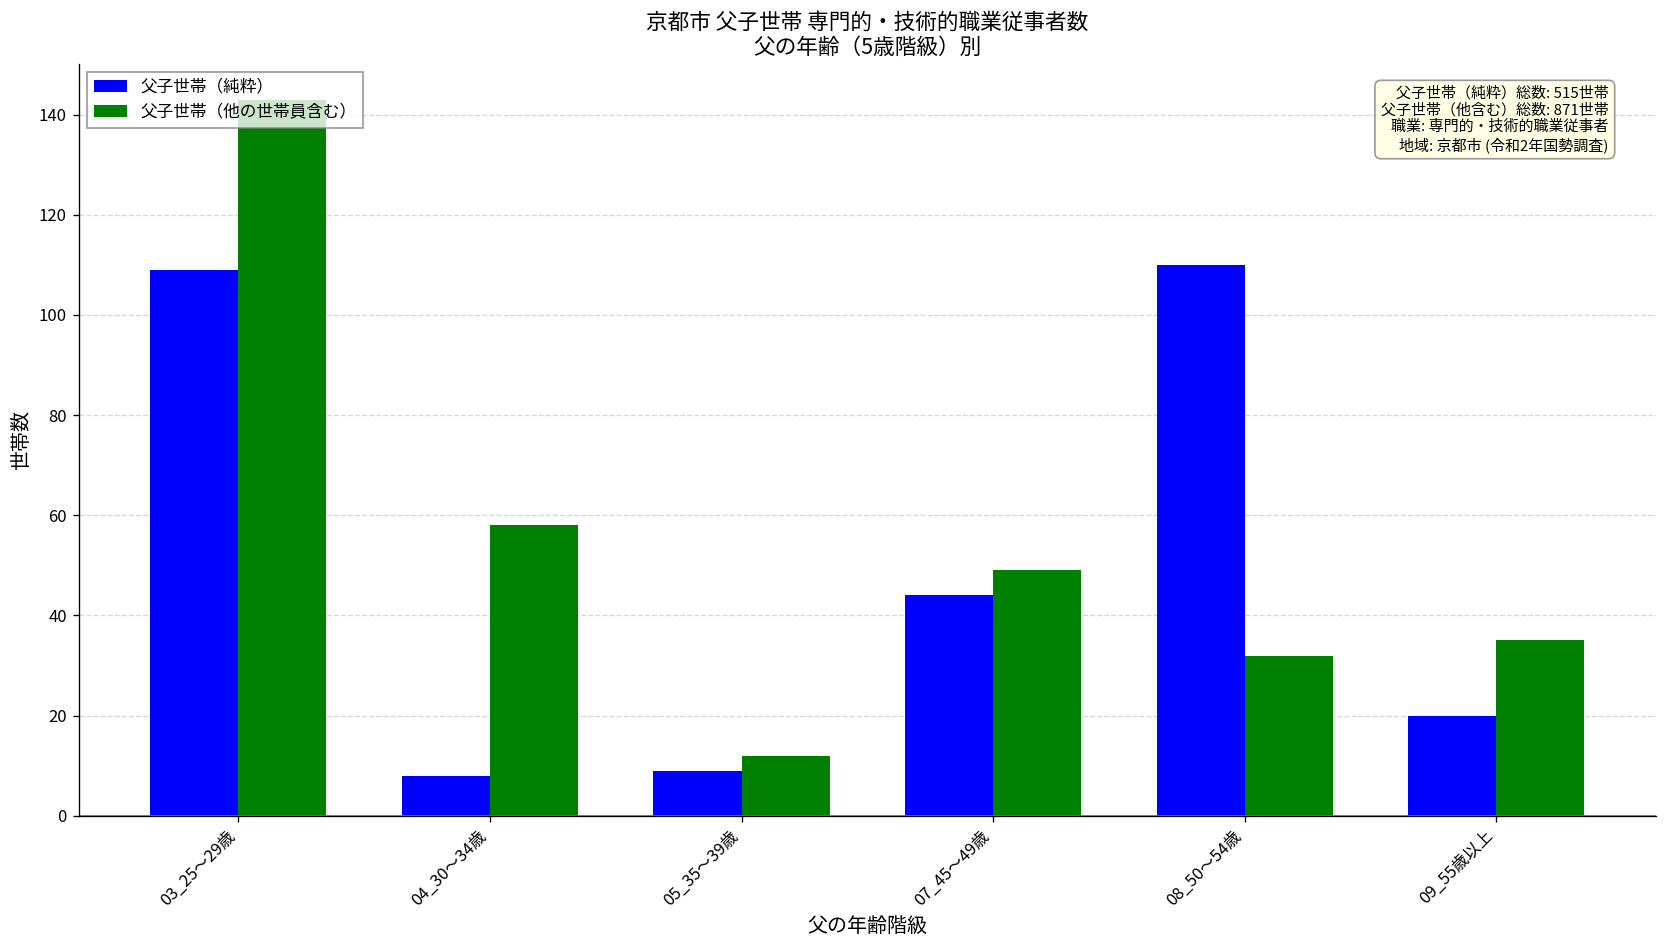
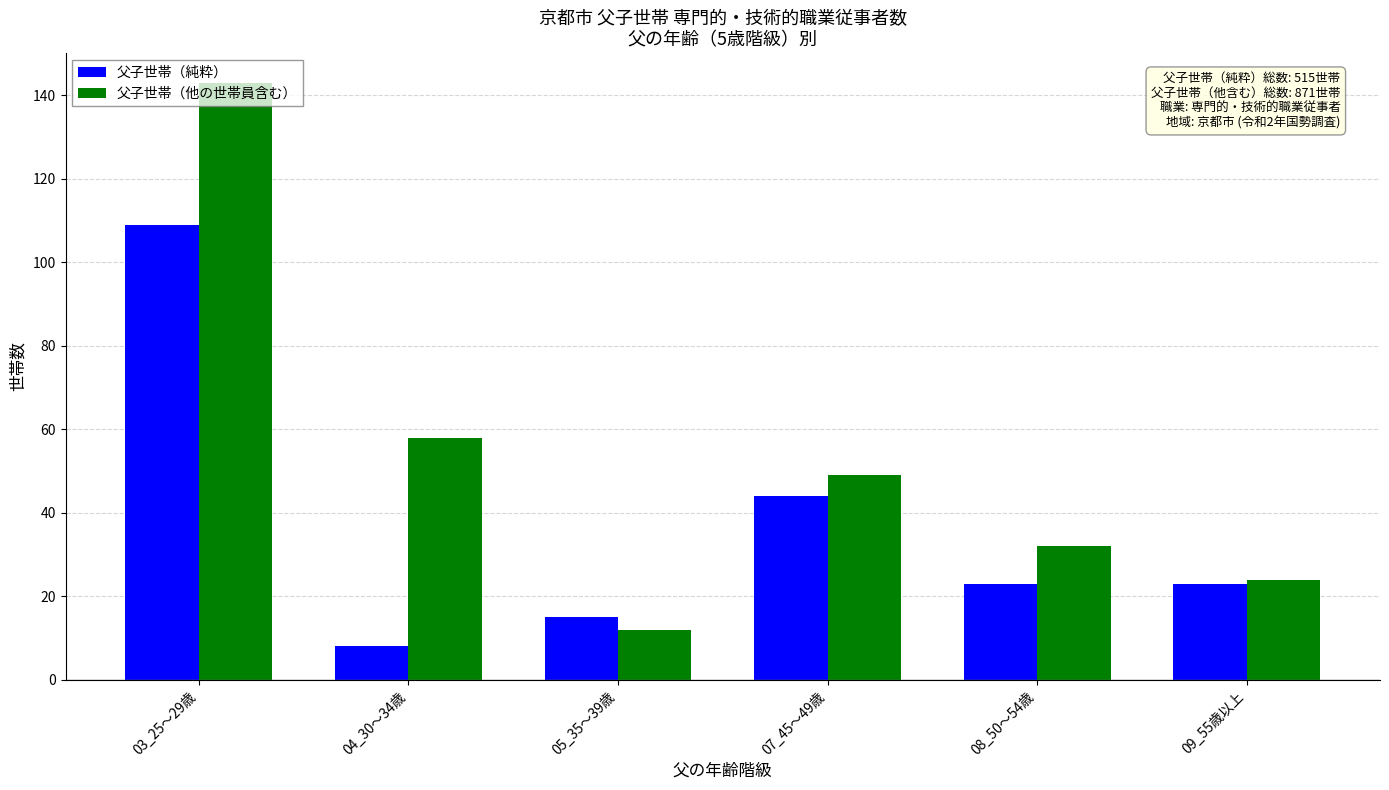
父子世帯（純粋）, 05_35～39歳: 9 -> 15
父子世帯（純粋）, 08_50～54歳: 110 -> 23
父子世帯（純粋）, 09_55歳以上: 20 -> 23
父子世帯（他の世帯員含む）, 09_55歳以上: 35 -> 24
